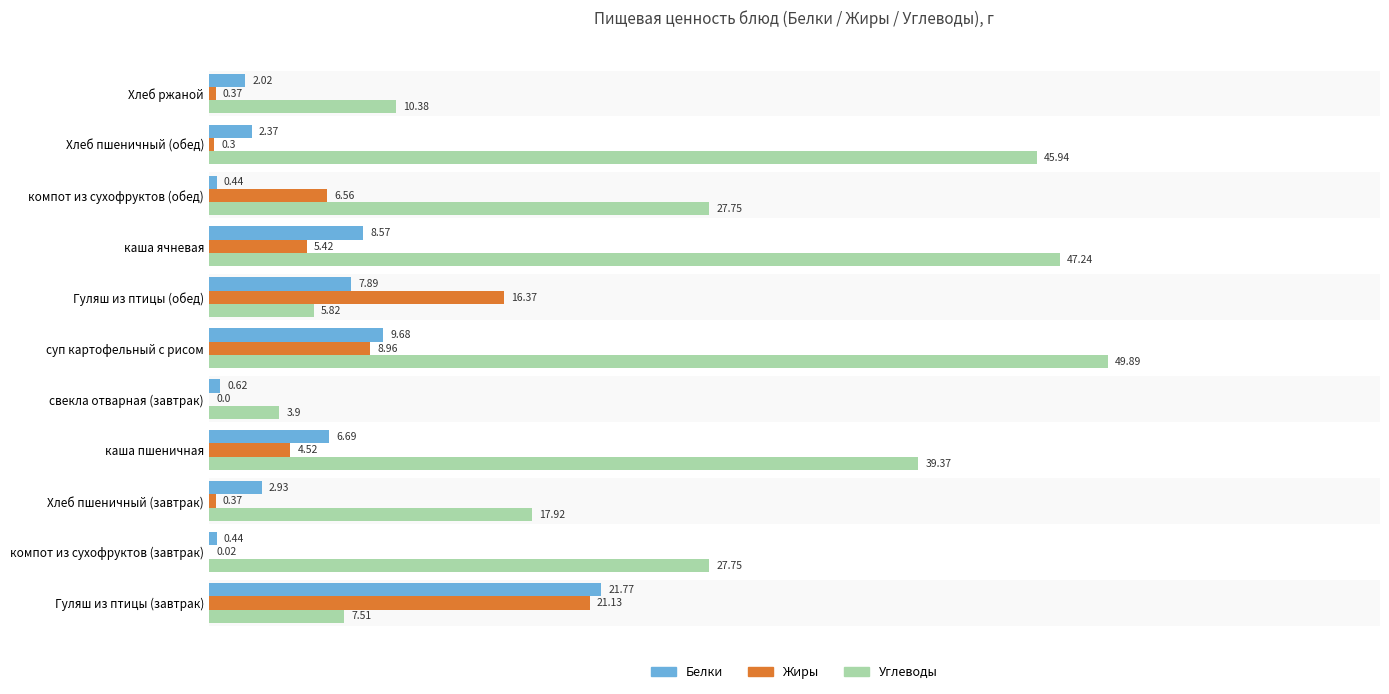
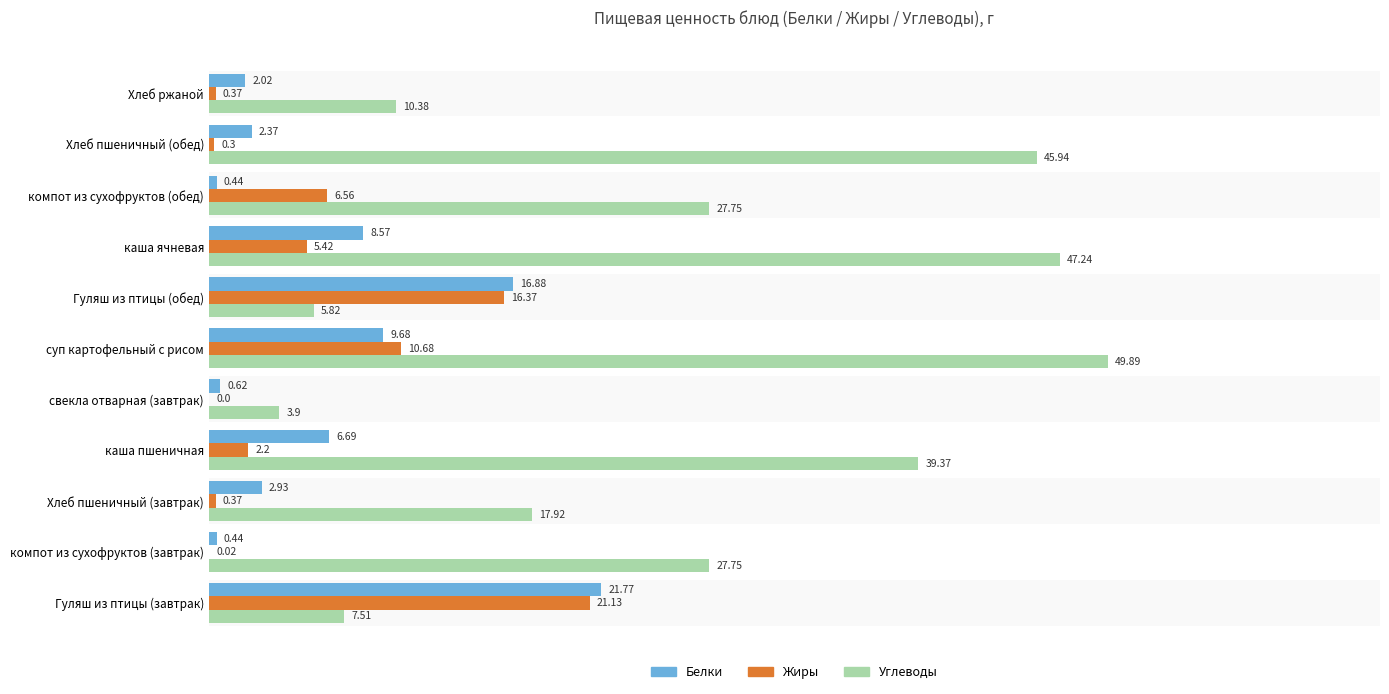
Белки, Гуляш из птицы (обед): 7.89 -> 16.88
Жиры, суп картофельный с рисом: 8.96 -> 10.68
Жиры, каша пшеничная: 4.52 -> 2.2
